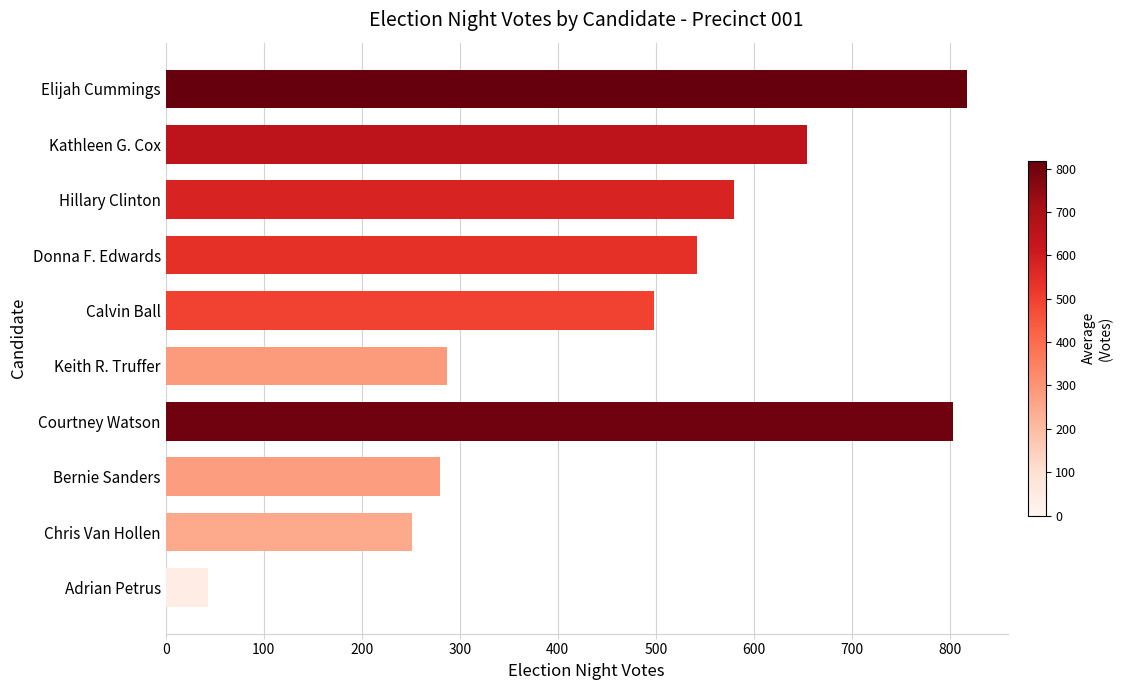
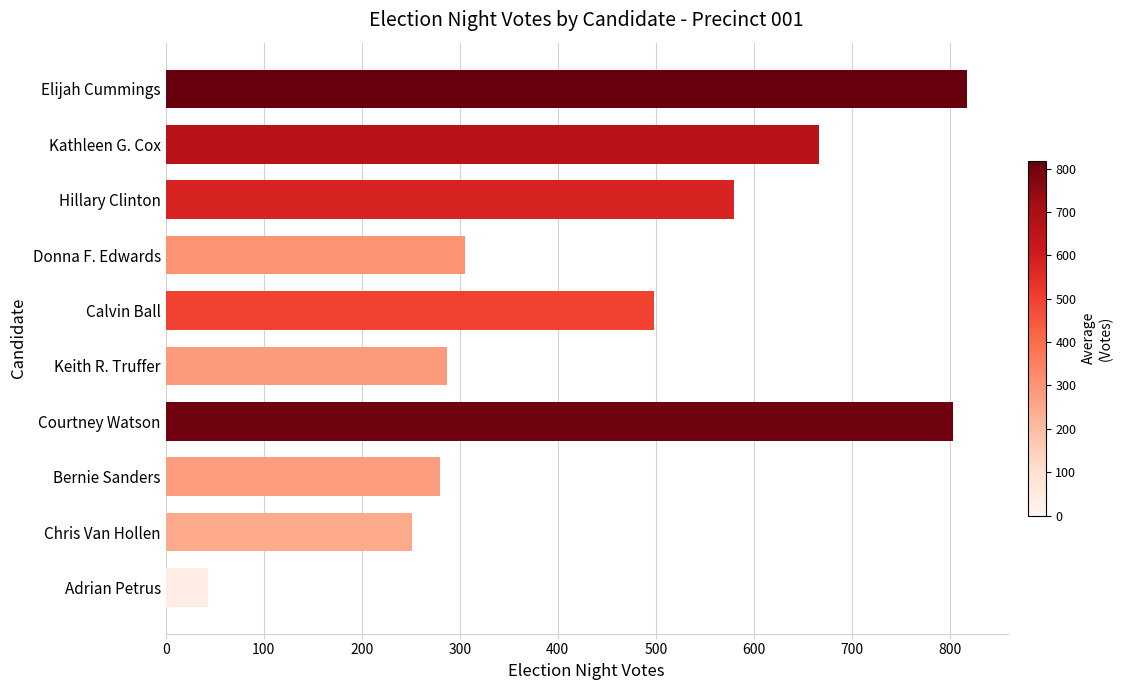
Kathleen G. Cox: 650 -> 670
Donna F. Edwards: 540 -> 310
